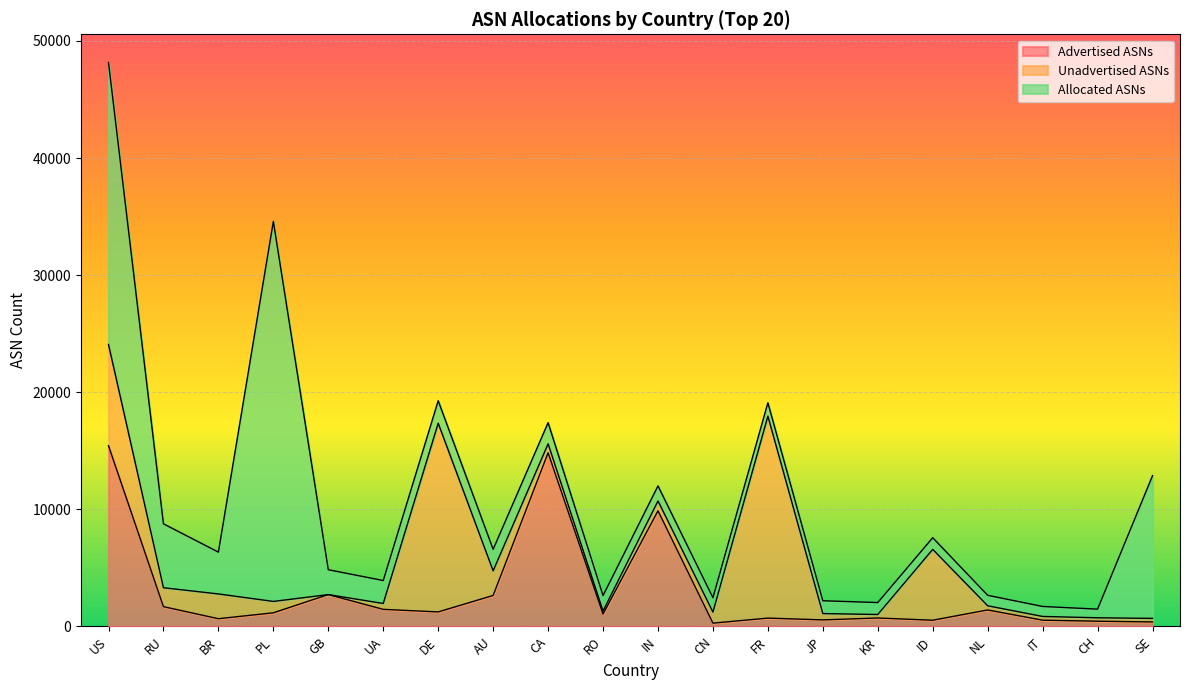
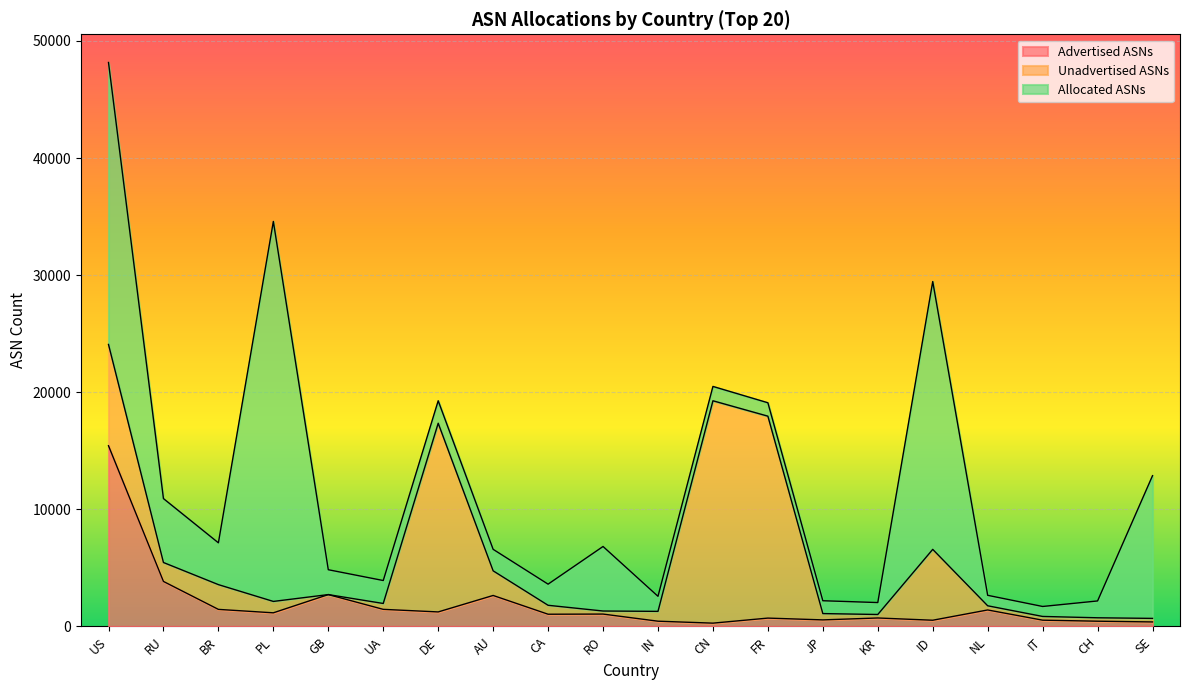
Advertised ASNs, RU: 1700 -> 3800
Advertised ASNs, BR: 700 -> 1500
Advertised ASNs, CA: 14800 -> 1000
Allocated ASNs, RO: 1300 -> 5500
Advertised ASNs, IN: 9900 -> 400
Unadvertised ASNs, CN: 900 -> 19000
Allocated ASNs, ID: 1000 -> 22900
Allocated ASNs, CH: 700 -> 1400
